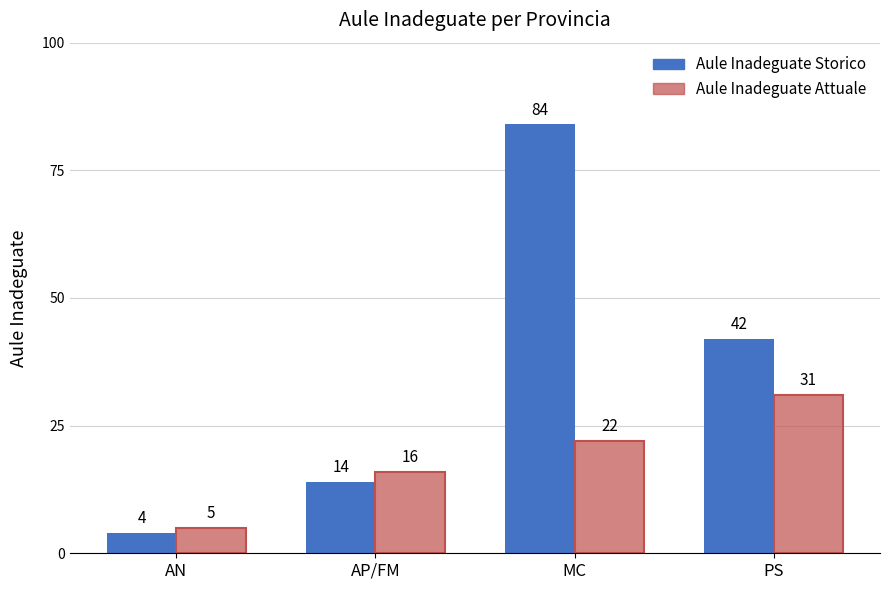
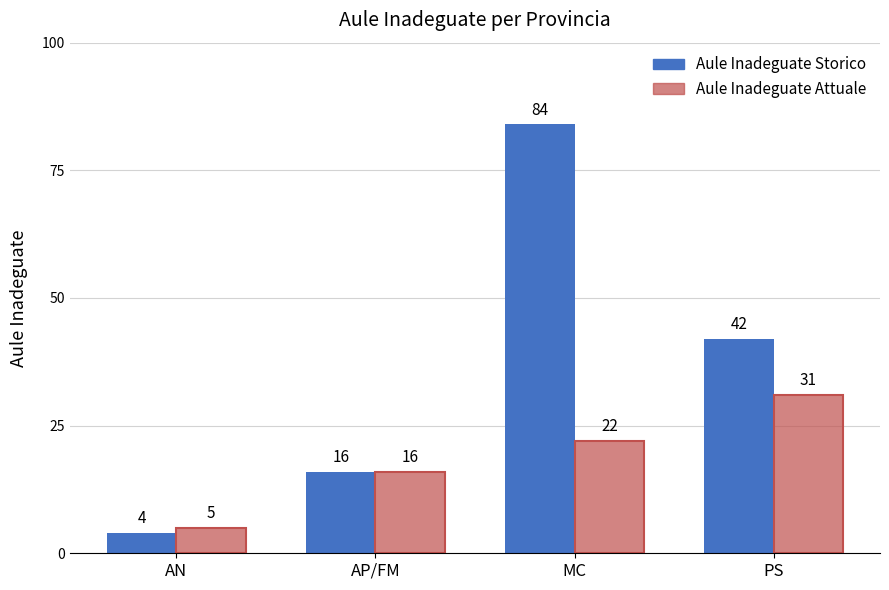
Aule Inadeguate Storico, AP/FM: 14 -> 16
